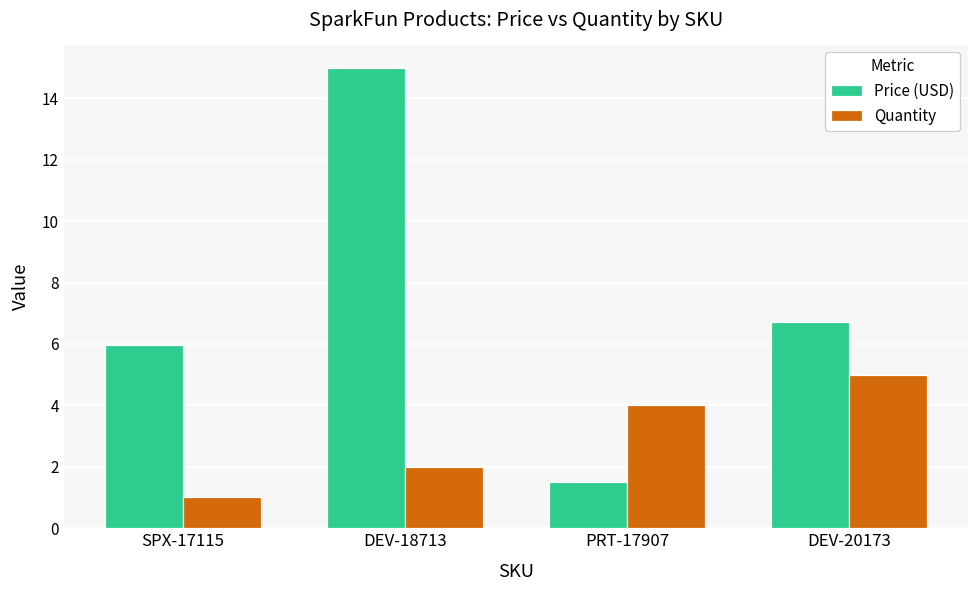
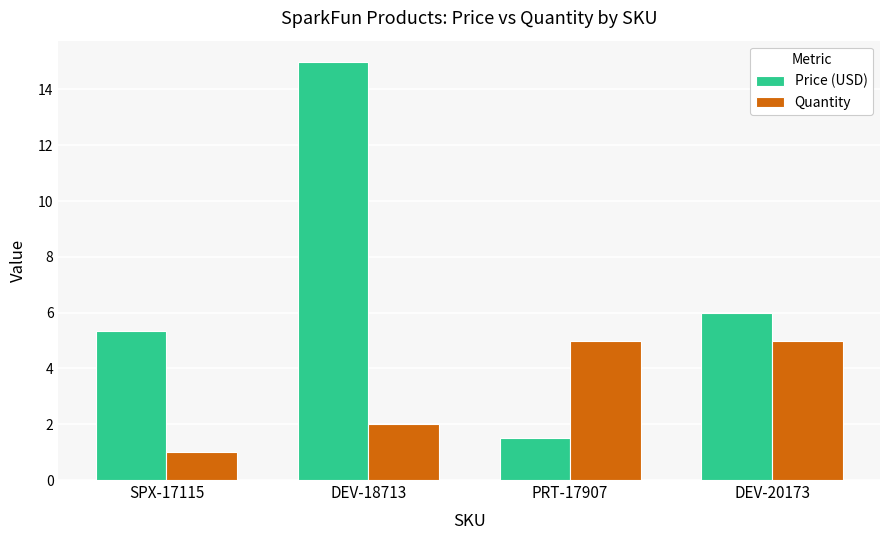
Price (USD), SPX-17115: 6.0 -> 5.4
Quantity, PRT-17907: 4 -> 5
Price (USD), DEV-20173: 6.7 -> 6.0
